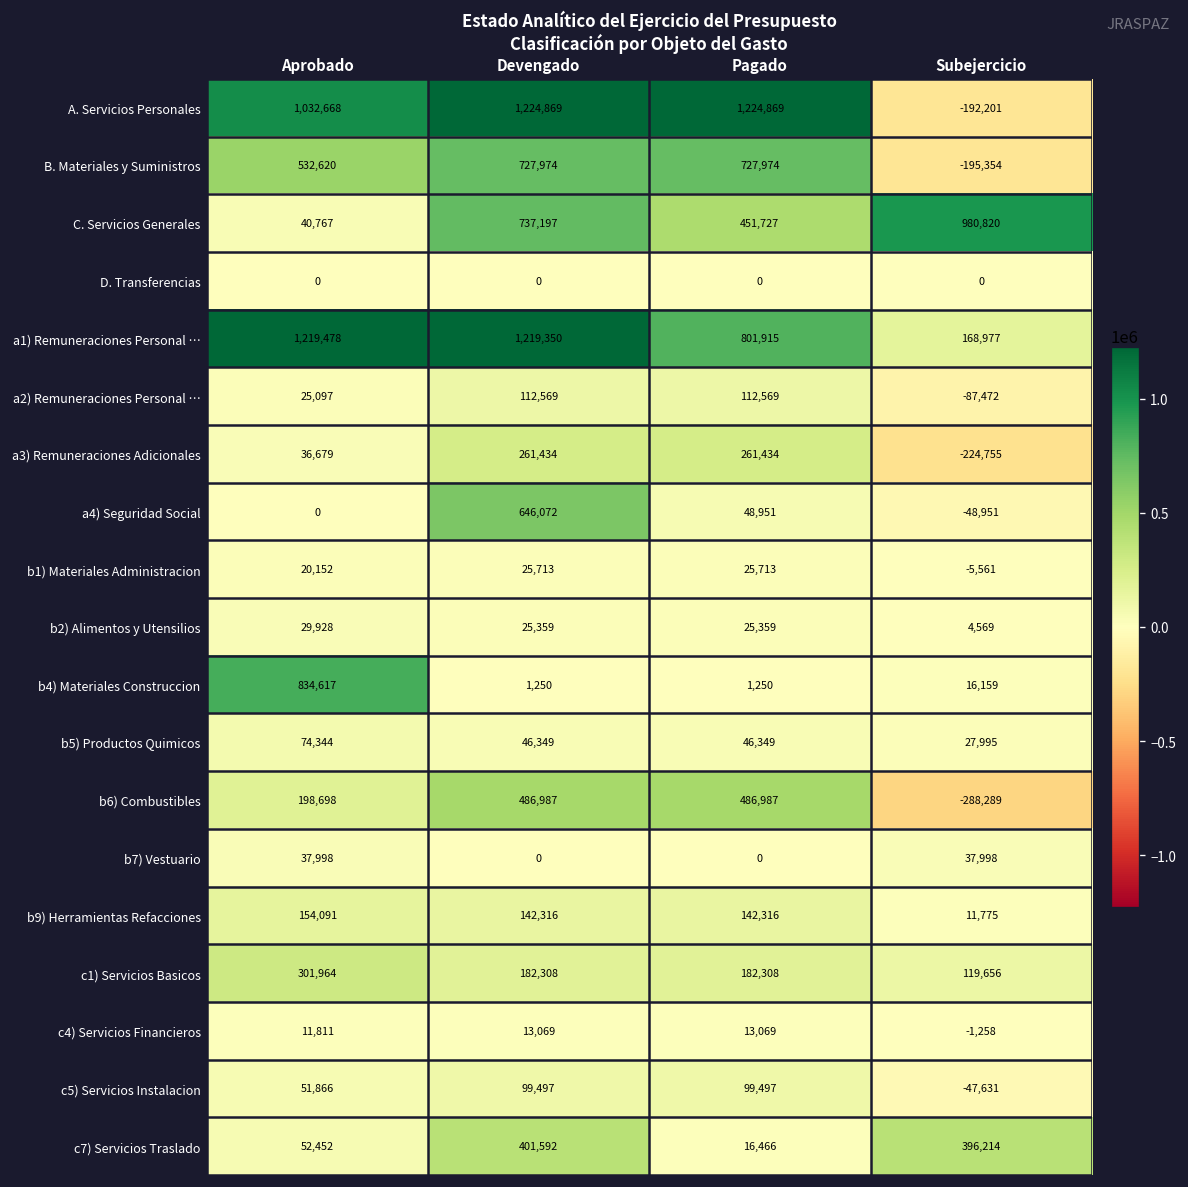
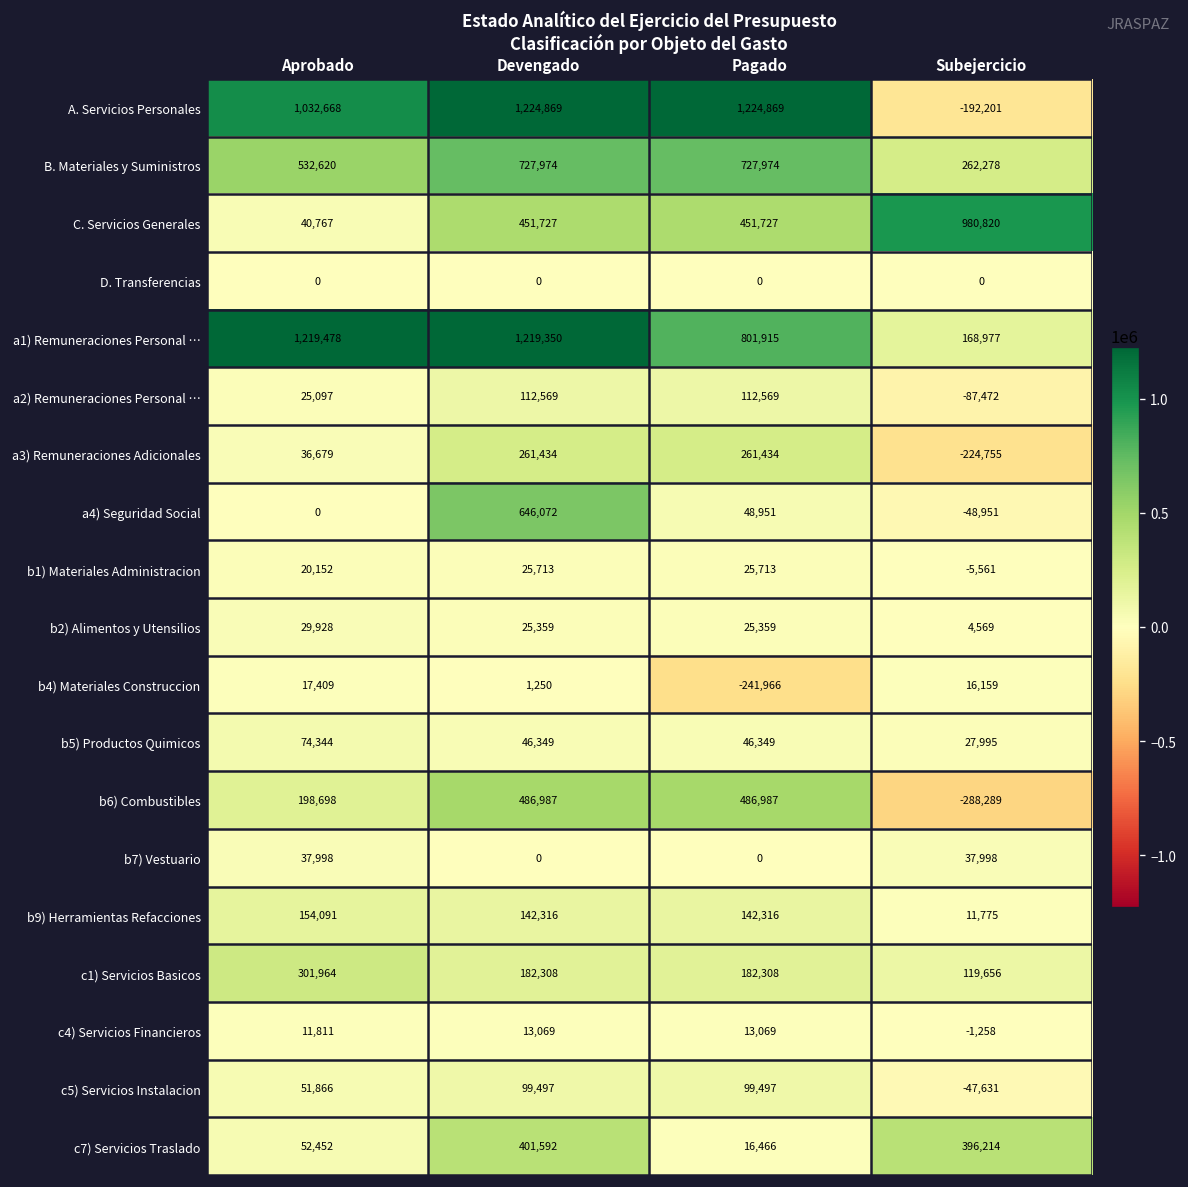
B. Materiales y Suministros, Subejercicio: -195,354 -> 262,278
C. Servicios Generales, Devengado: 737,197 -> 451,727
b4) Materiales Construccion, Aprobado: 834,617 -> 17,409
b4) Materiales Construccion, Pagado: 1,250 -> -241,966
